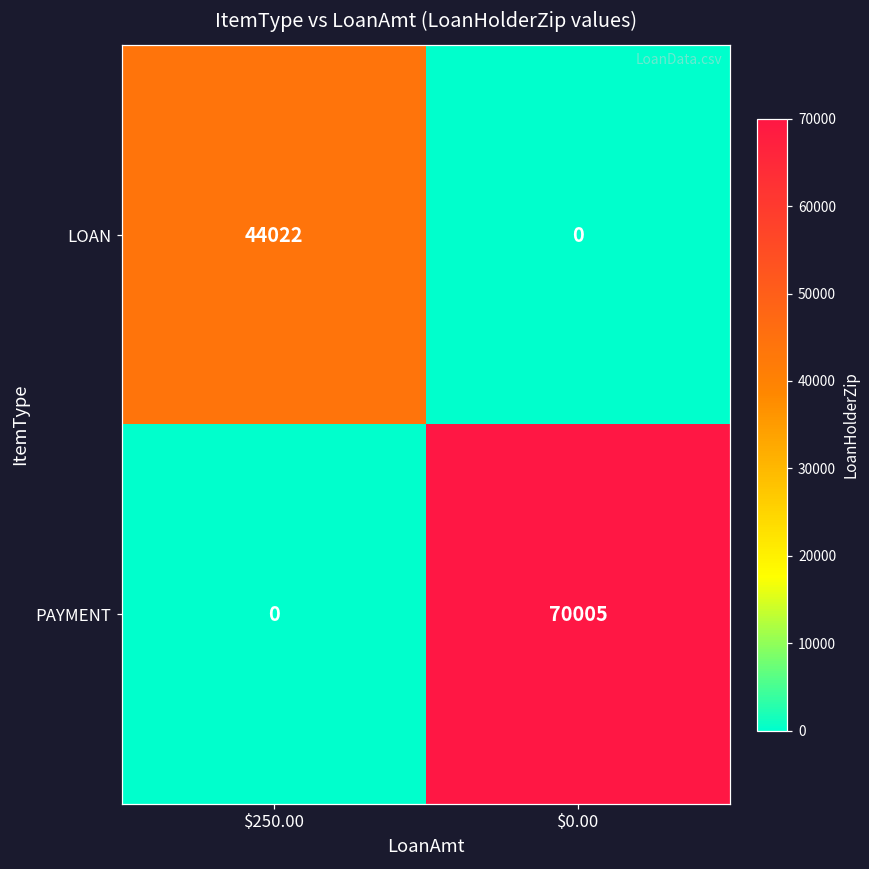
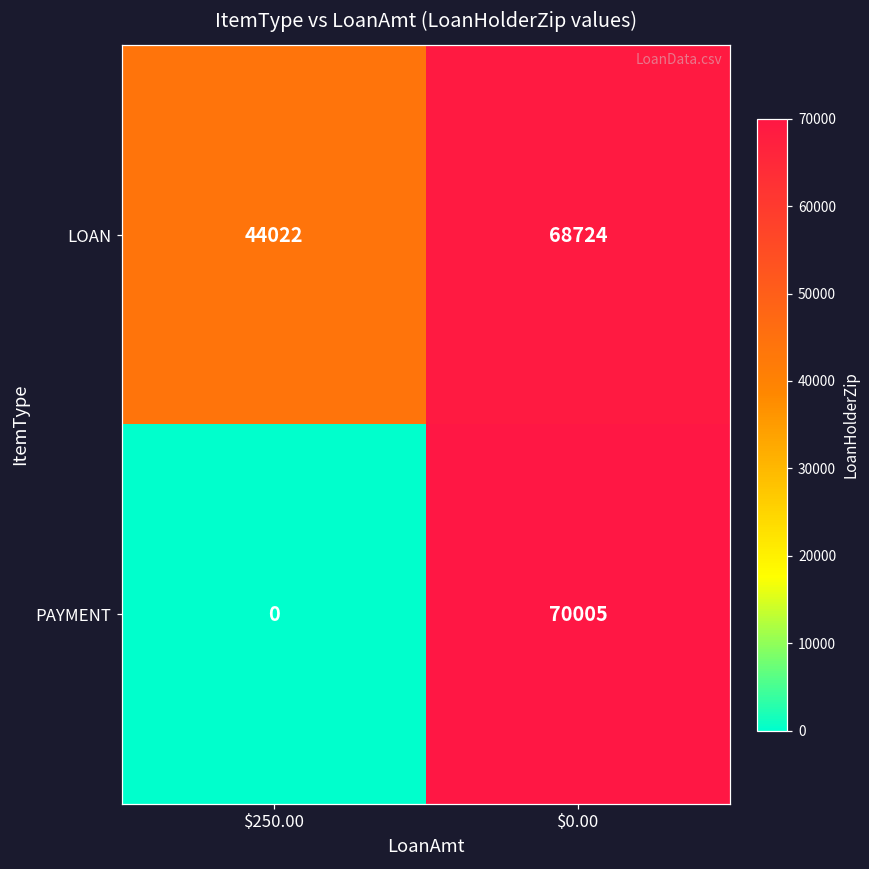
LOAN, $0.00: 0 -> 68724
